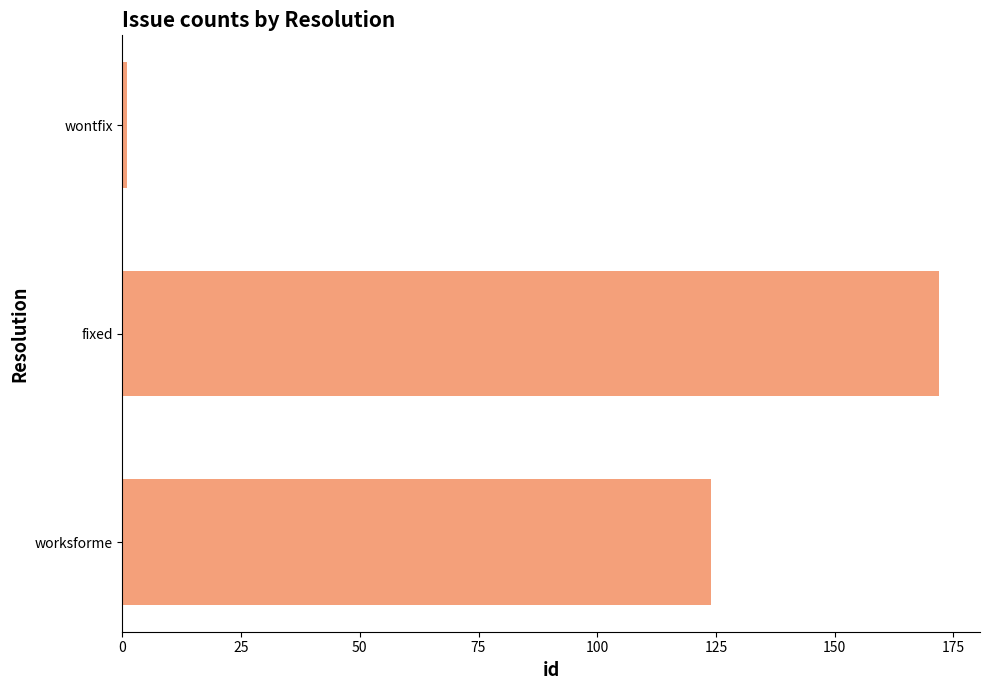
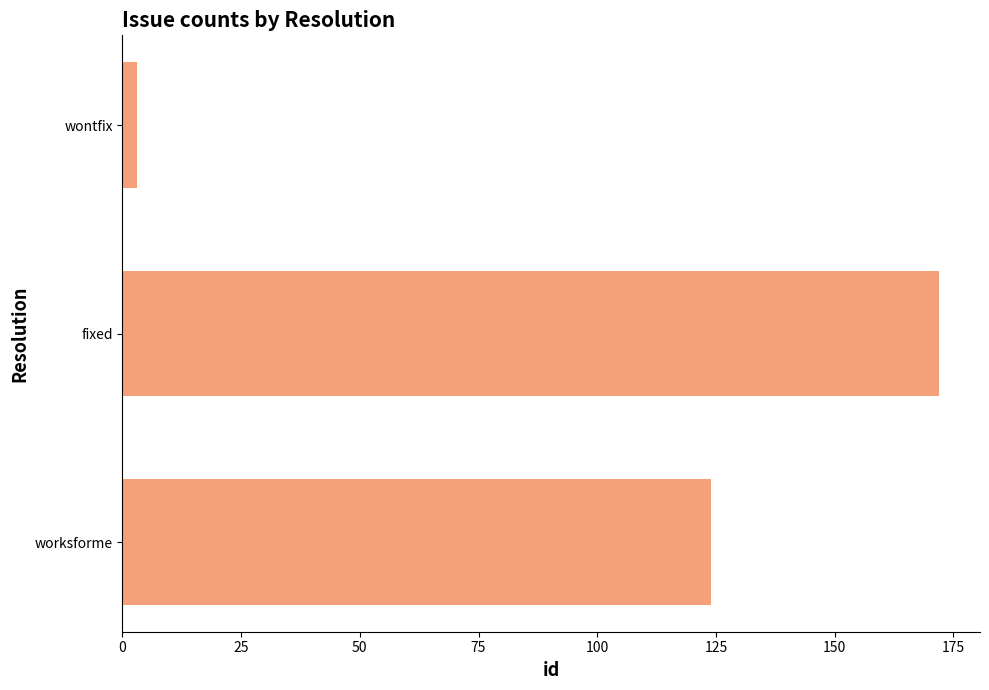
wontfix: 1 -> 3
